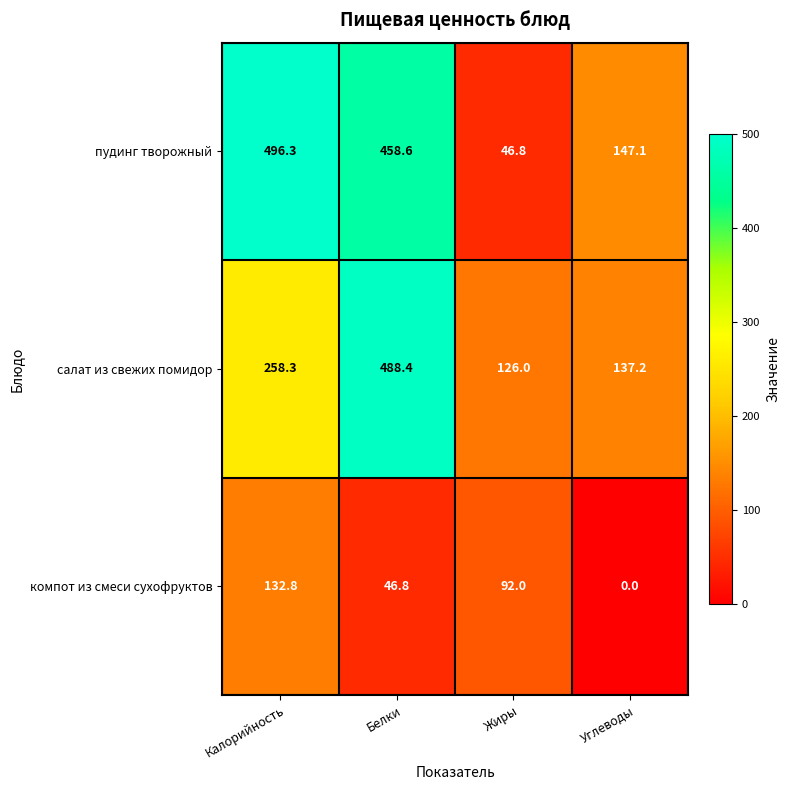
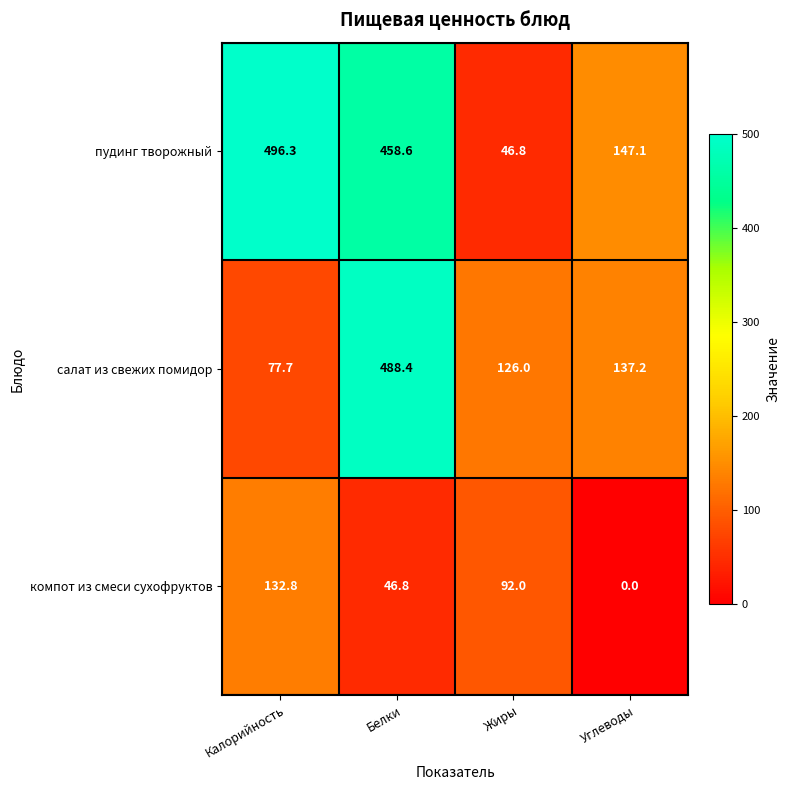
салат из свежих помидор, Калорийность: 258.3 -> 77.7
